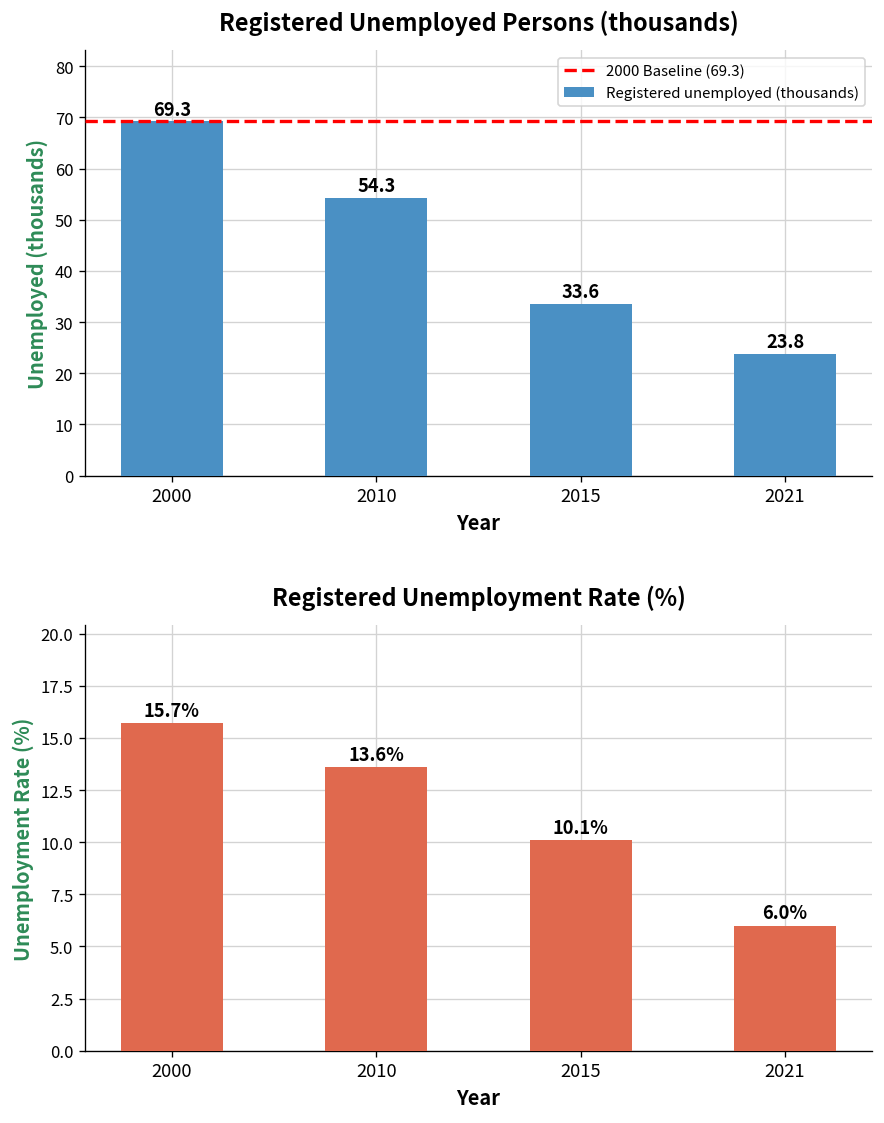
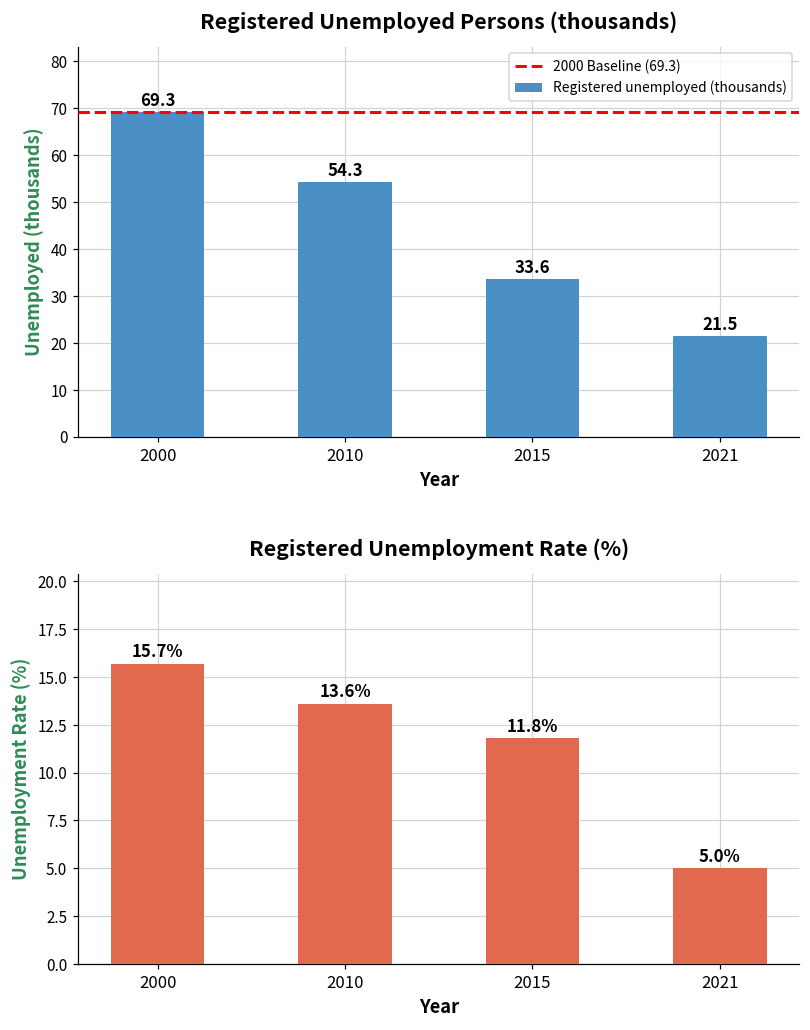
Registered Unemployed Persons (thousands), 2021: 23.8 -> 21.5
Registered Unemployment Rate (%), 2015: 10.1% -> 11.8%
Registered Unemployment Rate (%), 2021: 6.0% -> 5.0%
